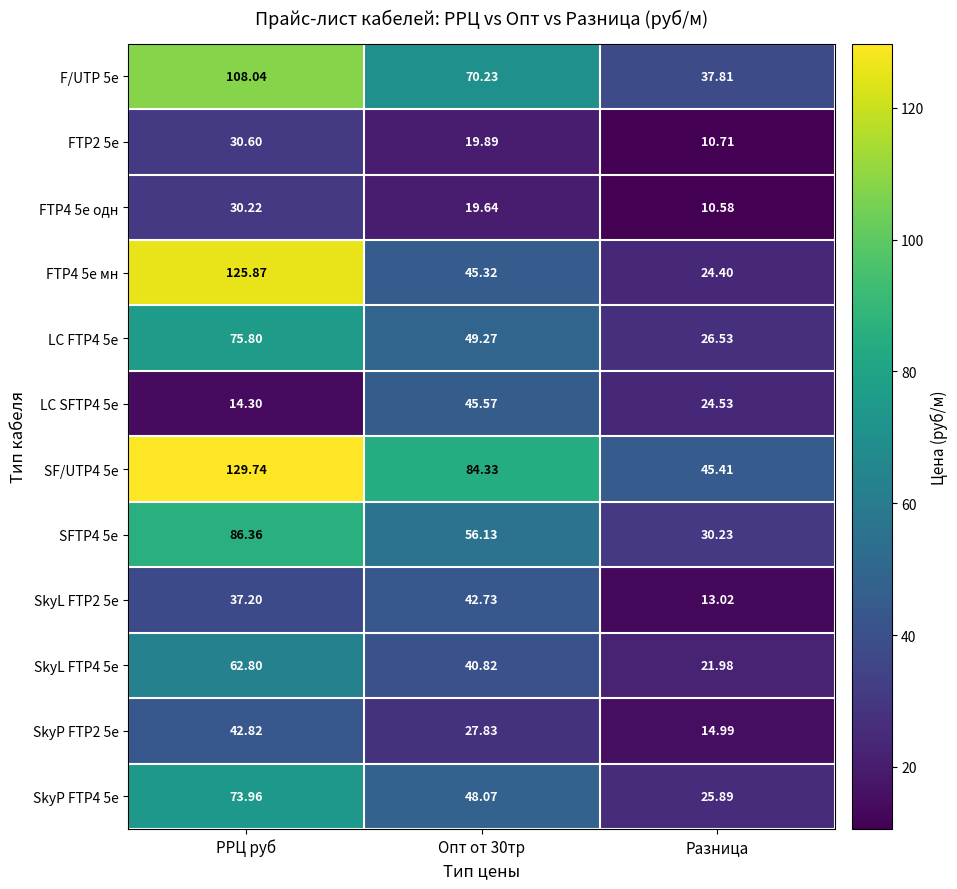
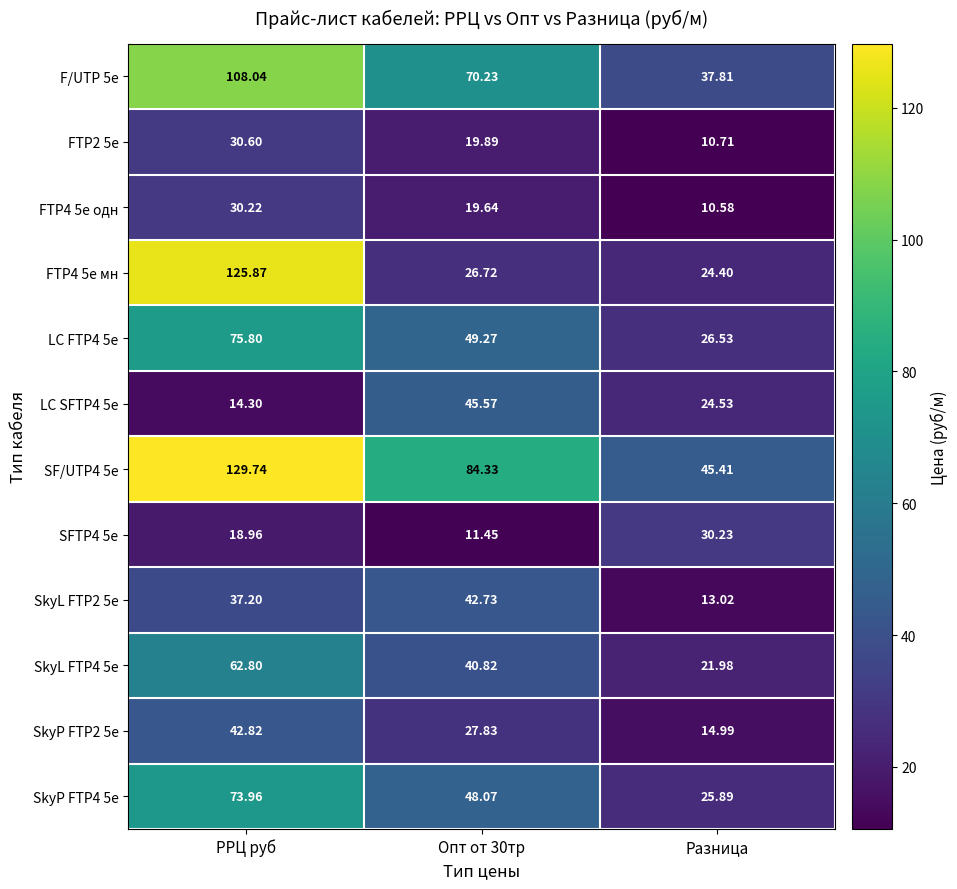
FTP4 5e мн, Опт от 30тр: 45.32 -> 26.72
SFTP4 5e, РРЦ руб: 86.36 -> 18.96
SFTP4 5e, Опт от 30тр: 56.13 -> 11.45
